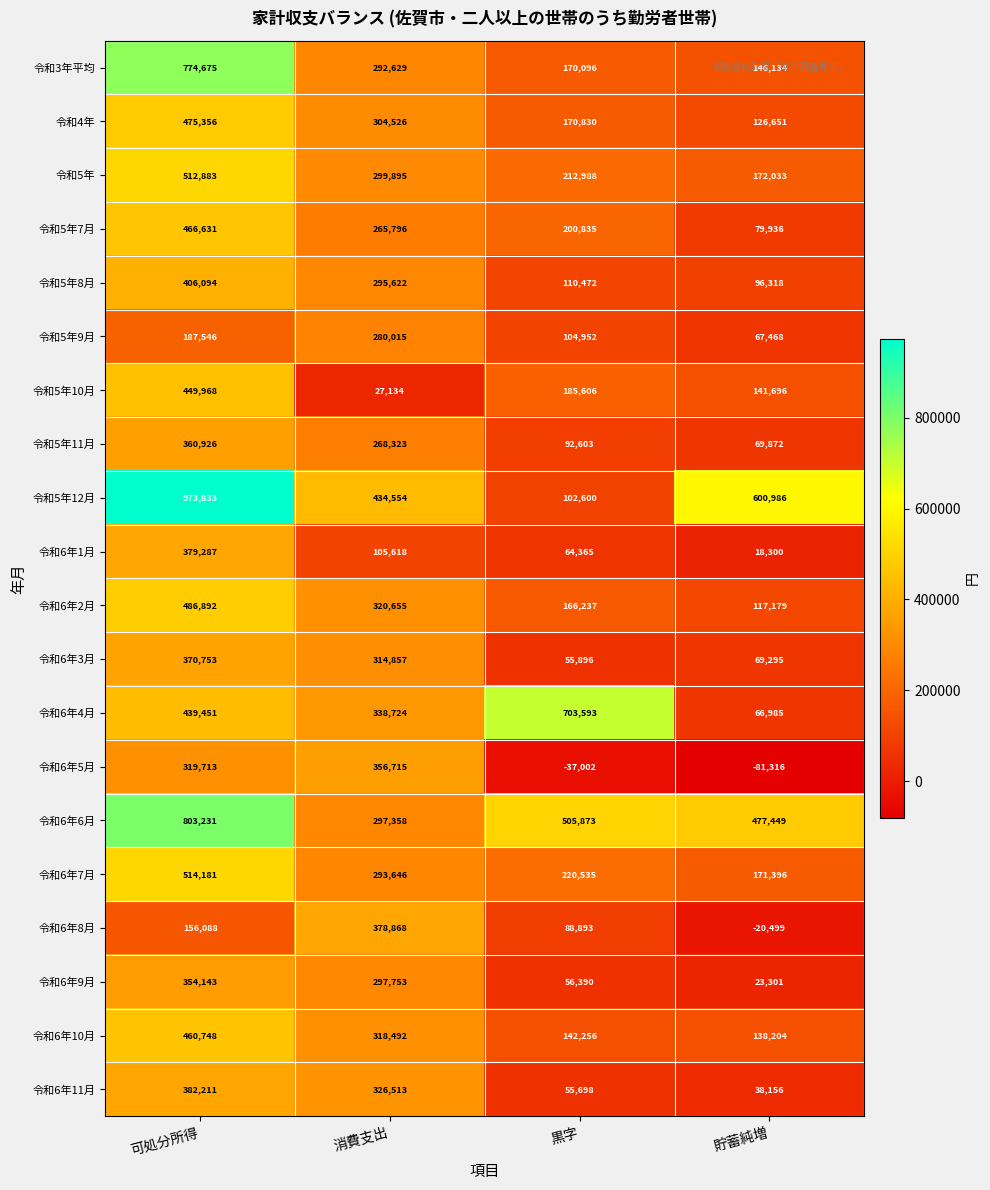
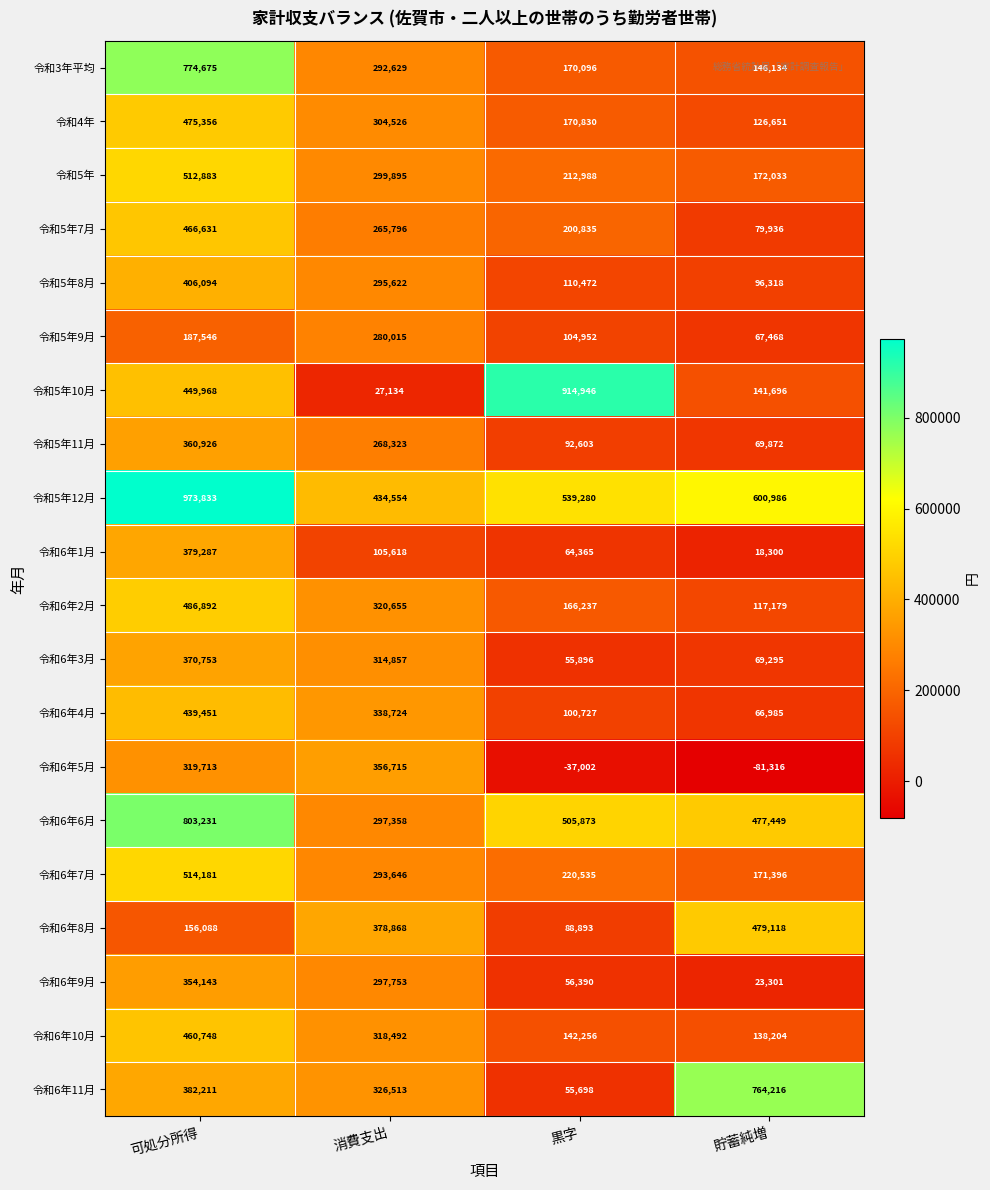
令和5年10月, 黒字: 185,606 -> 914,946
令和5年12月, 黒字: 102,600 -> 539,280
令和6年4月, 黒字: 703,593 -> 100,727
令和6年8月, 貯蓄純増: -20,499 -> 479,118
令和6年11月, 貯蓄純増: 38,156 -> 764,216
